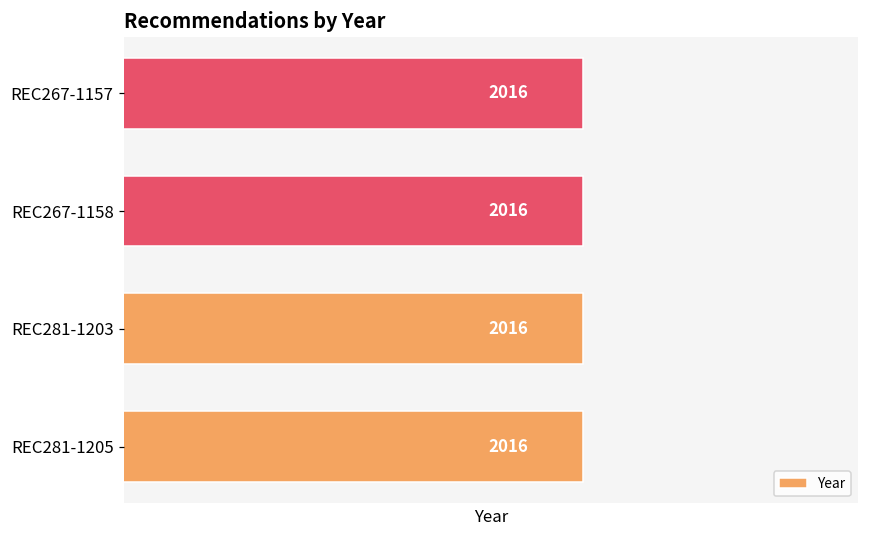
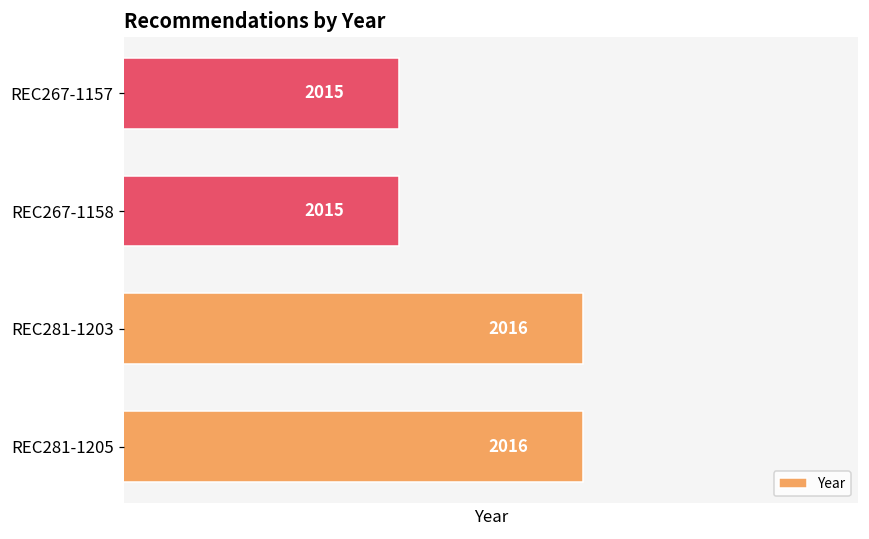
REC267-1157: 2016 -> 2015
REC267-1158: 2016 -> 2015
